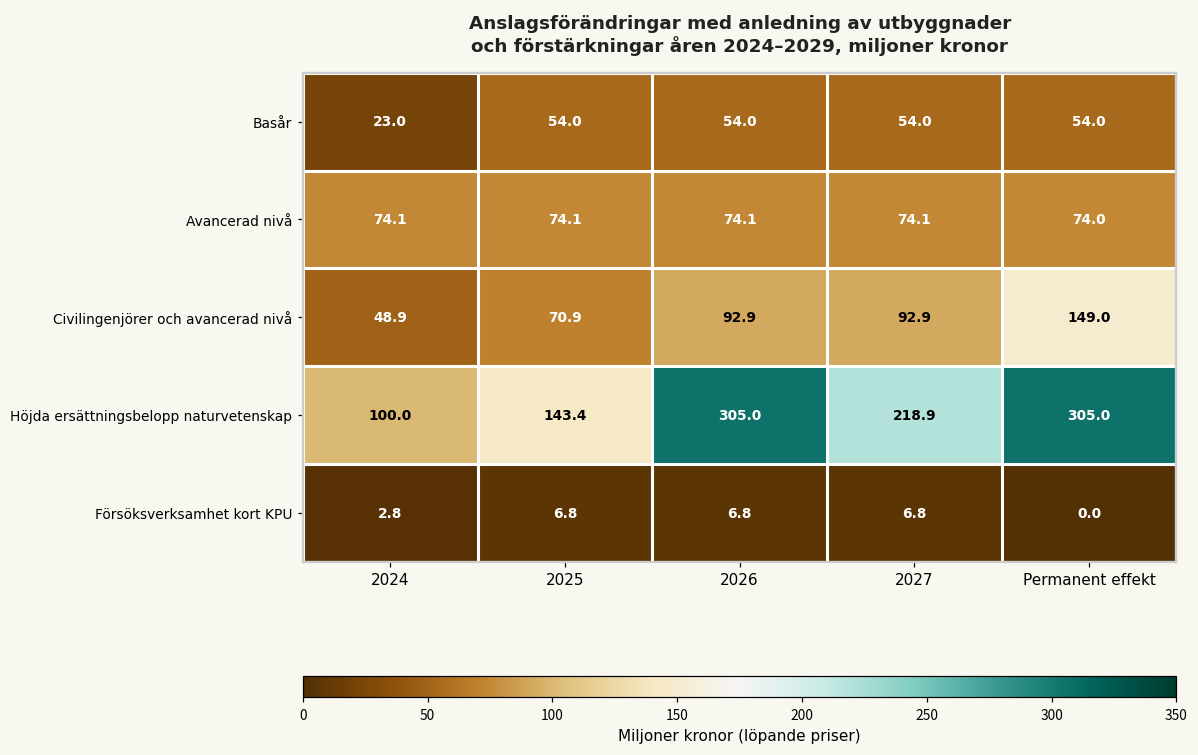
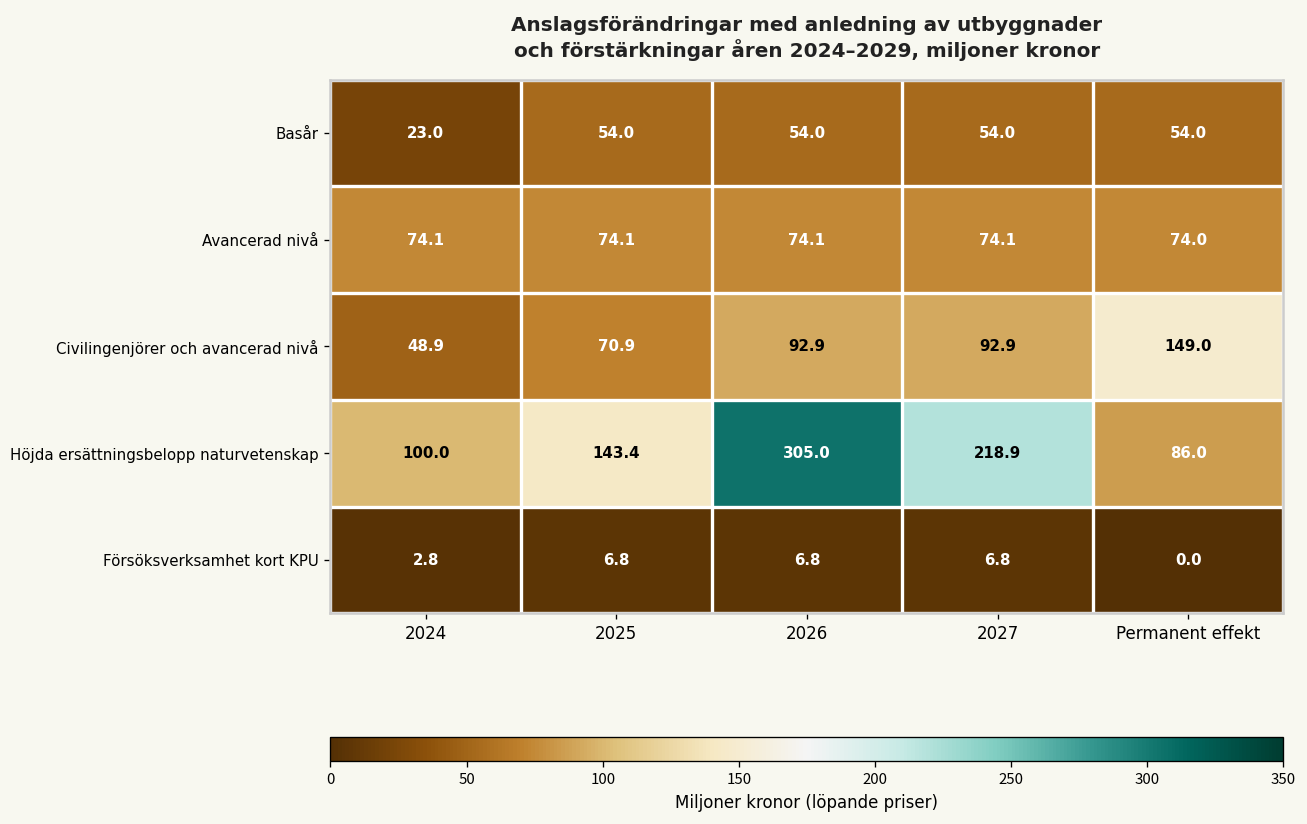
Höjda ersättningsbelopp naturvetenskap, Permanent effekt: 305.0 -> 86.0
